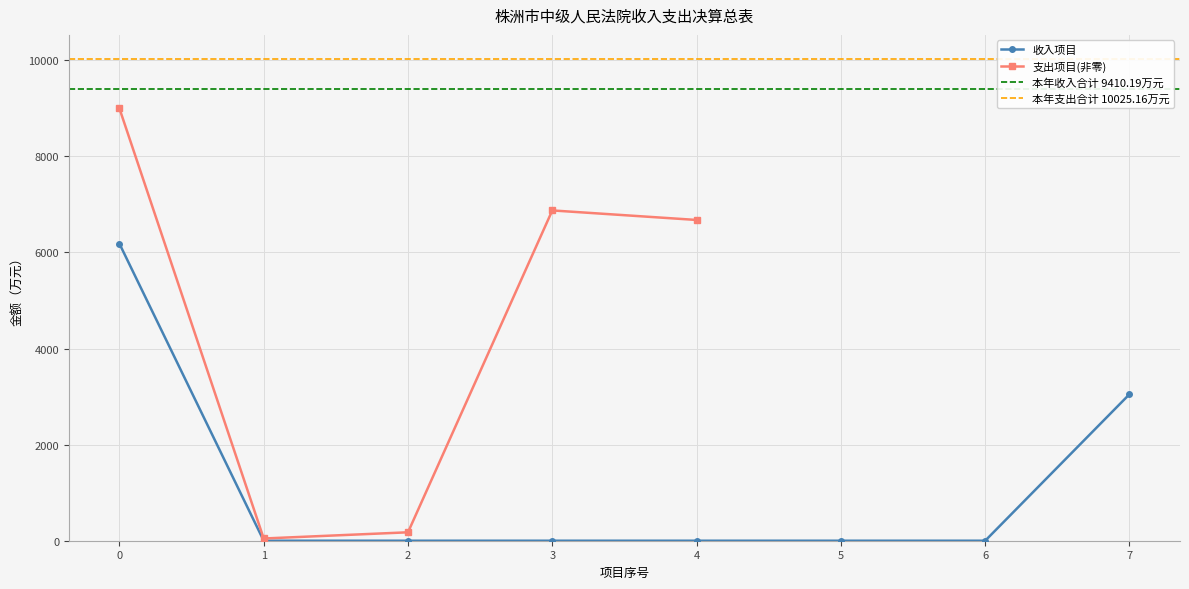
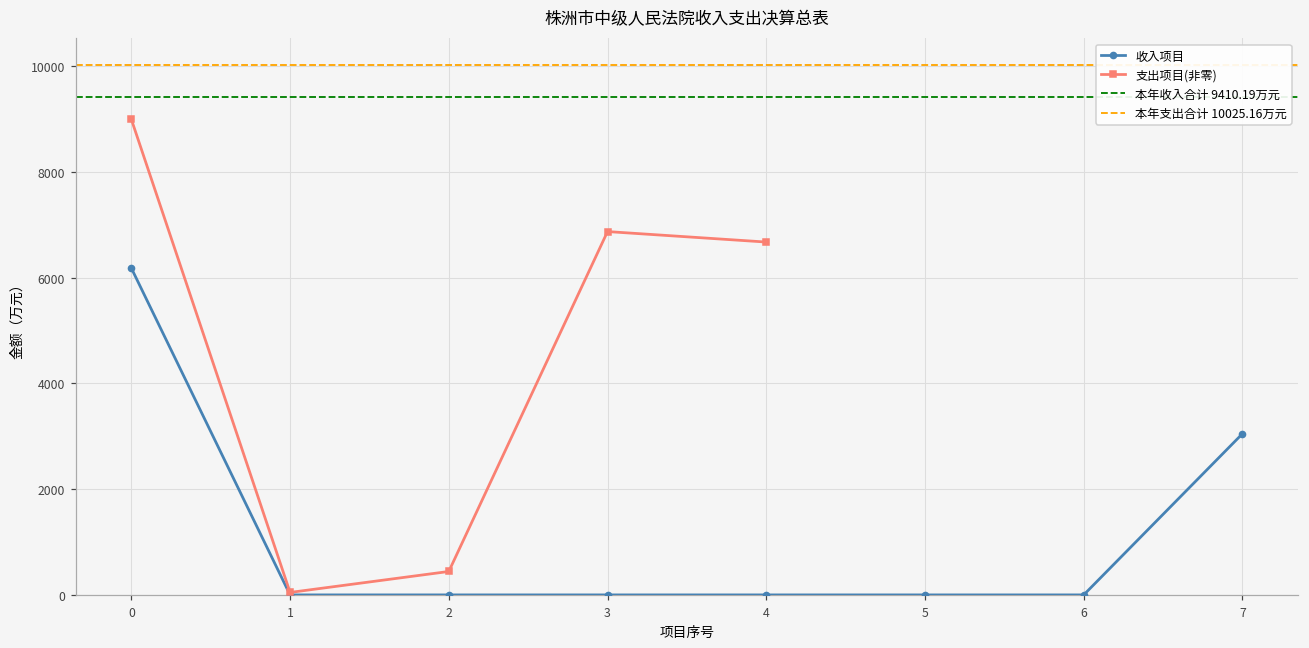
支出项目(非零), 2: 200 -> 400
